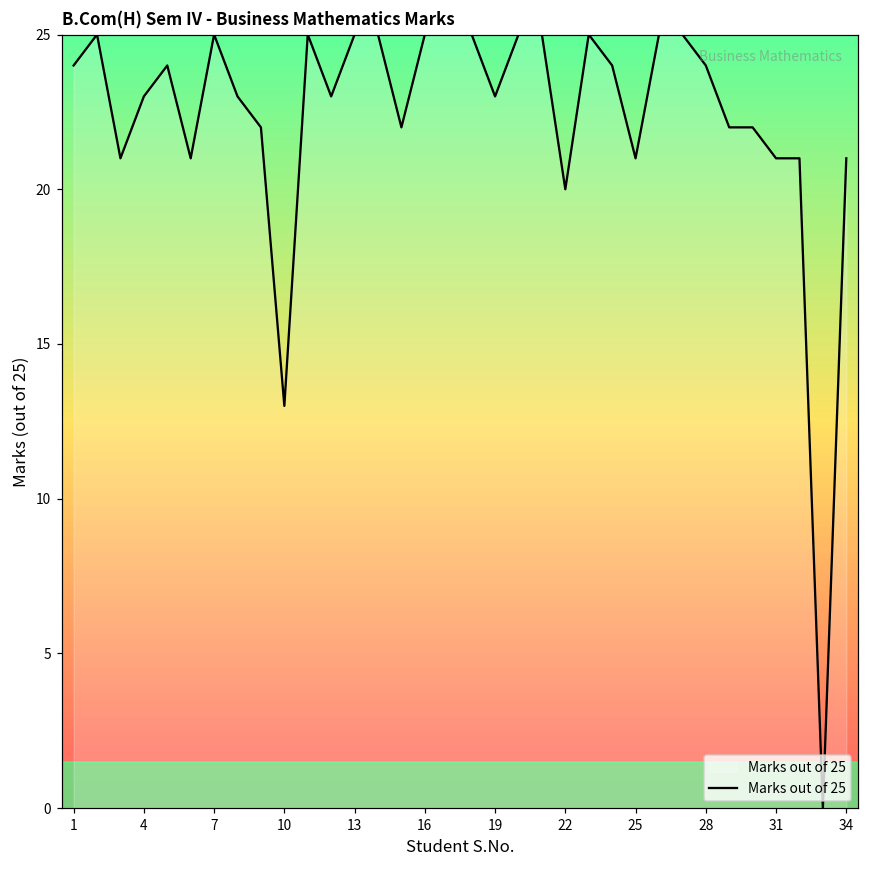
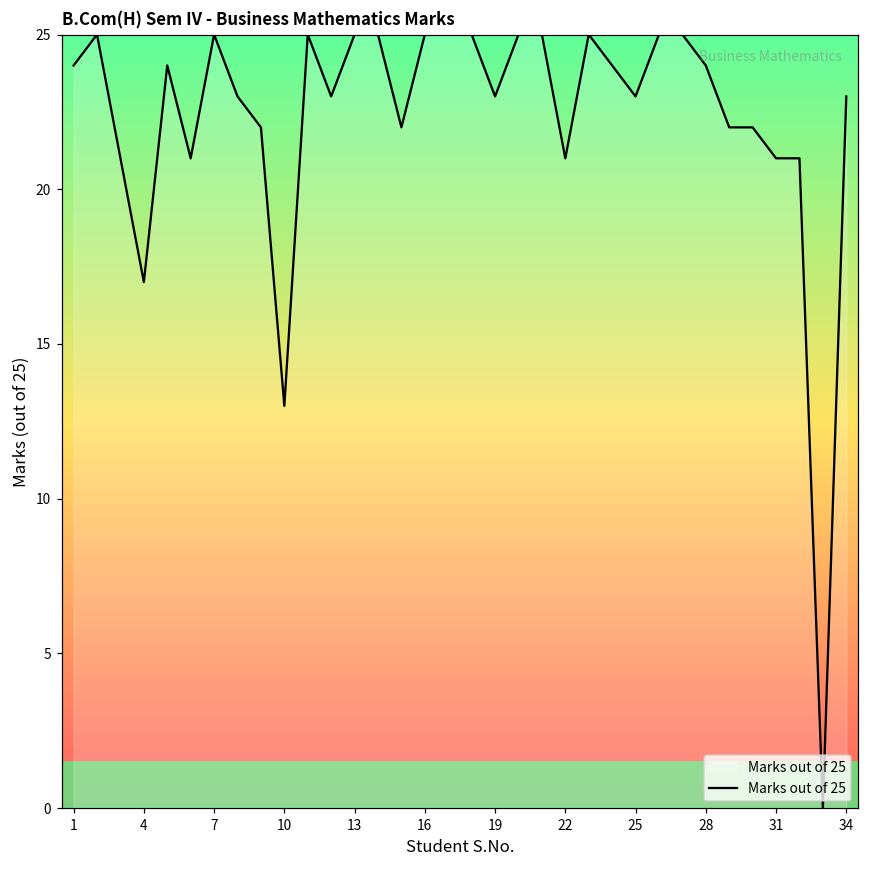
4: 23 -> 17
22: 20 -> 21
25: 21 -> 23
34: 21 -> 23
